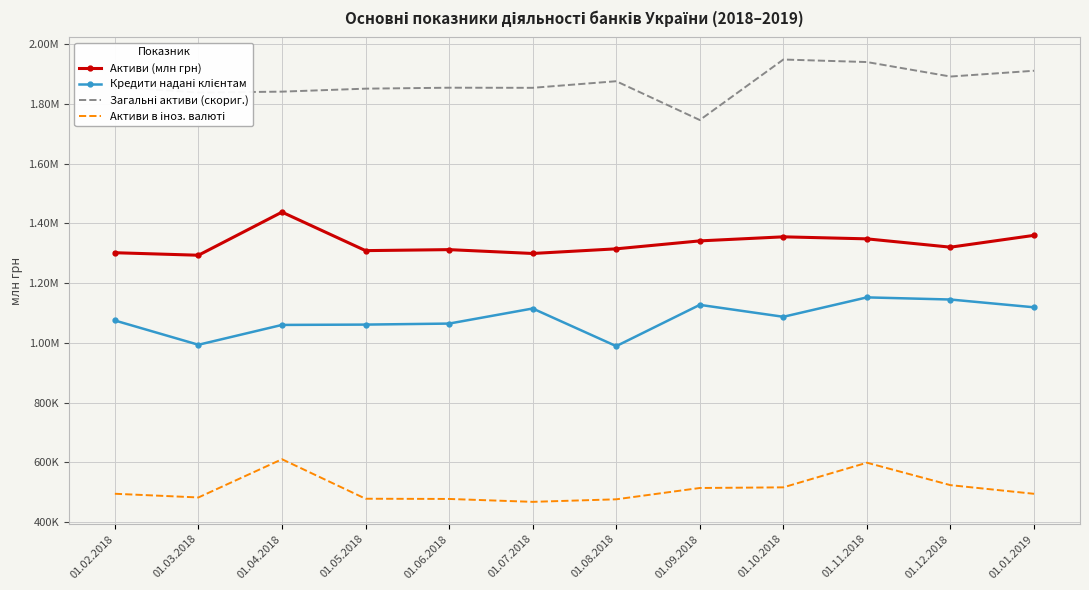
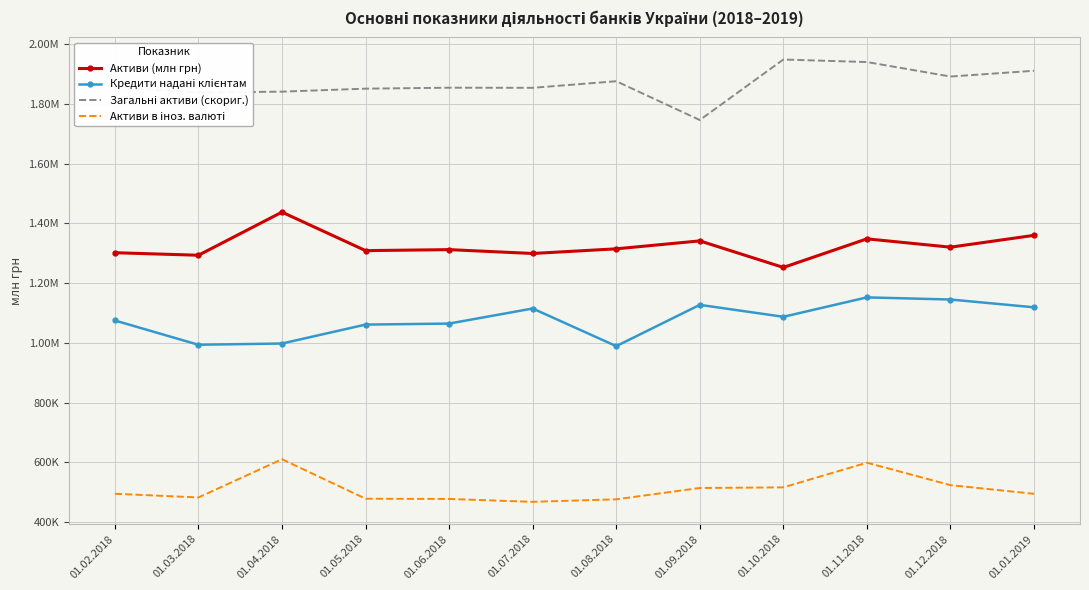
Кредити надані клієнтам, 01.04.2018: 1060000 -> 1000000
Активи (млн грн), 01.10.2018: 1350000 -> 1250000
